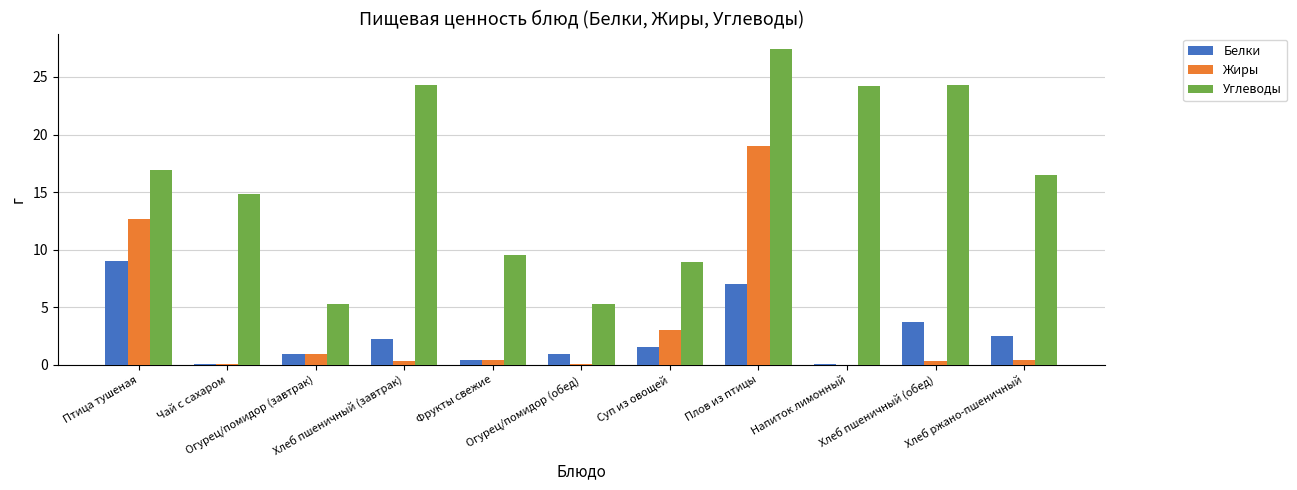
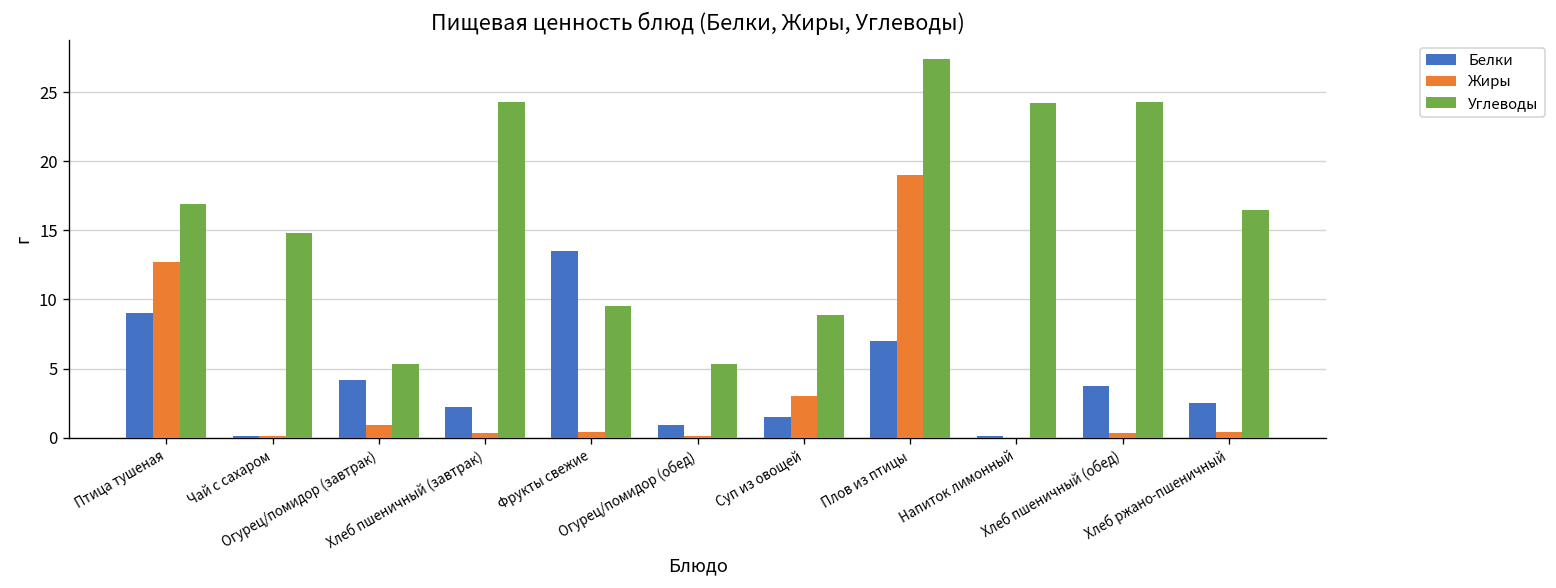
Белки, Огурец/помидор (завтрак): 0.9 -> 4.2
Белки, Фрукты свежие: 0.4 -> 13.5
